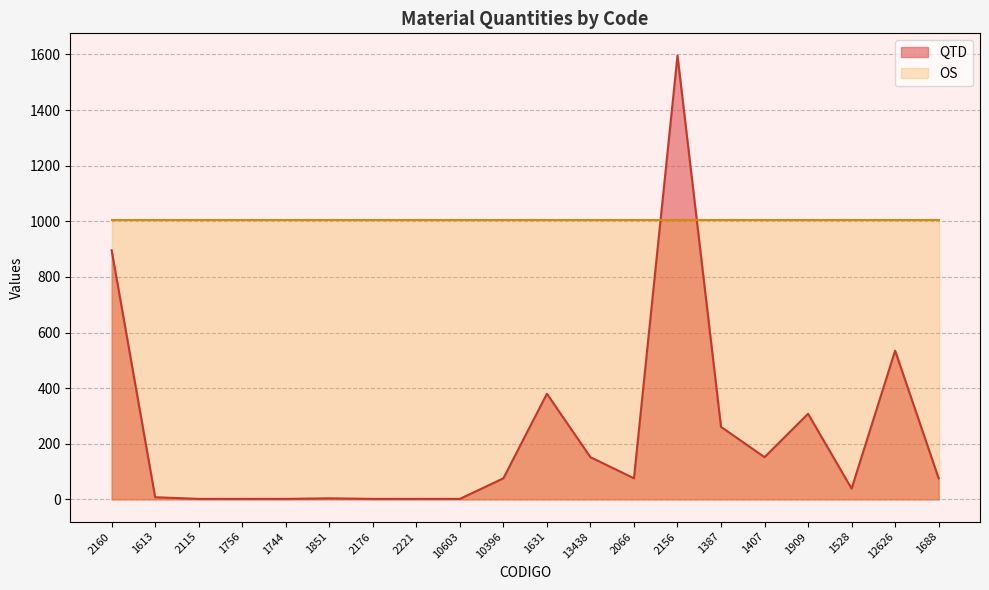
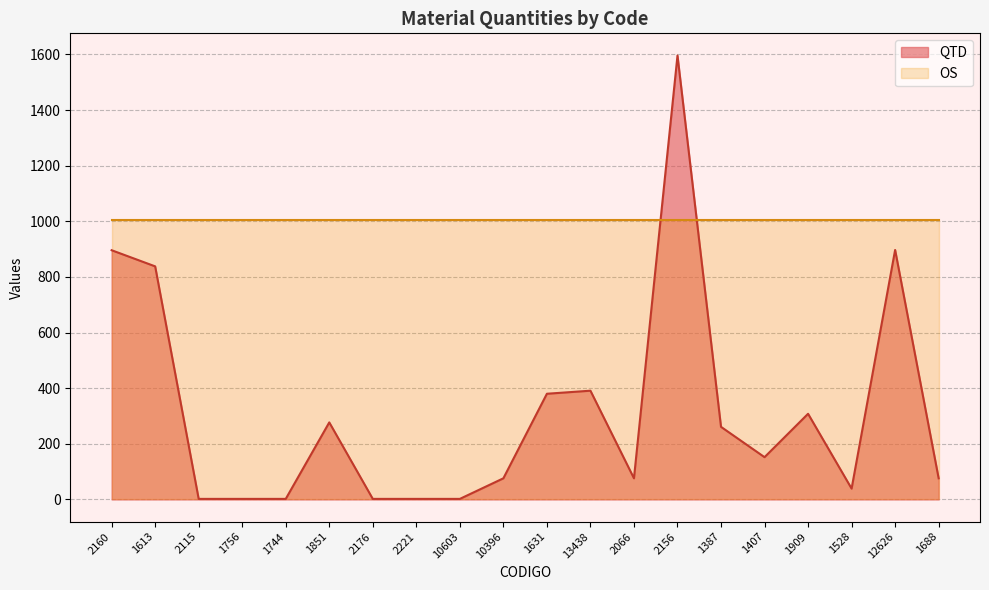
QTD, 1613: 10 -> 840
QTD, 1851: 0 -> 280
QTD, 13438: 150 -> 390
QTD, 12626: 540 -> 900
